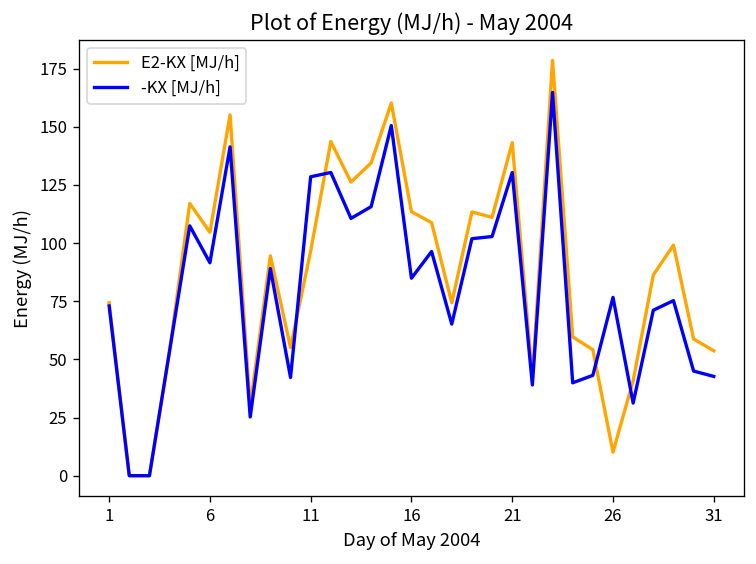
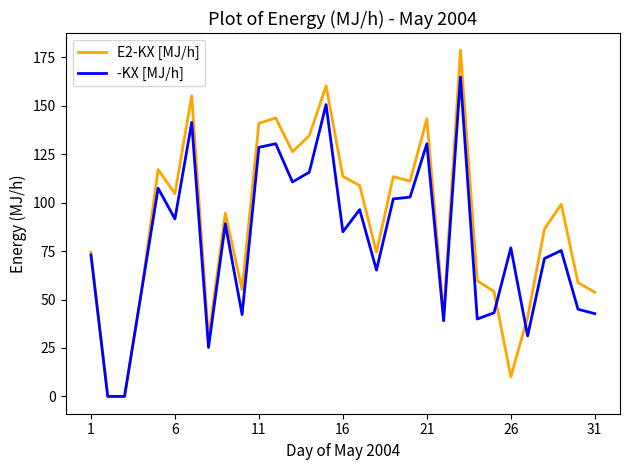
E2-KX [MJ/h], 11: 97 -> 141
